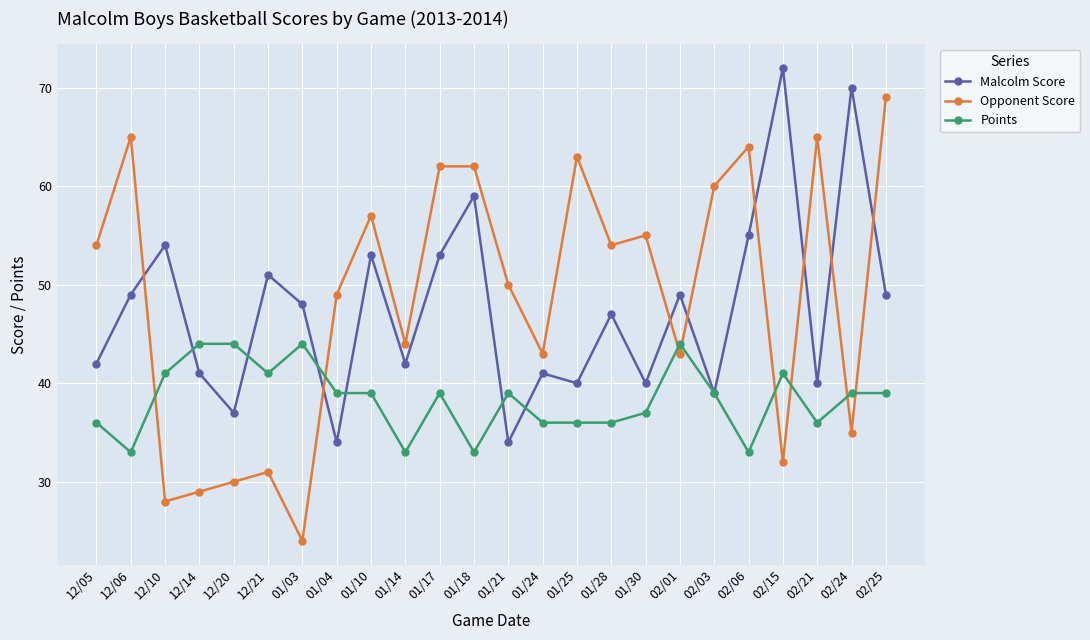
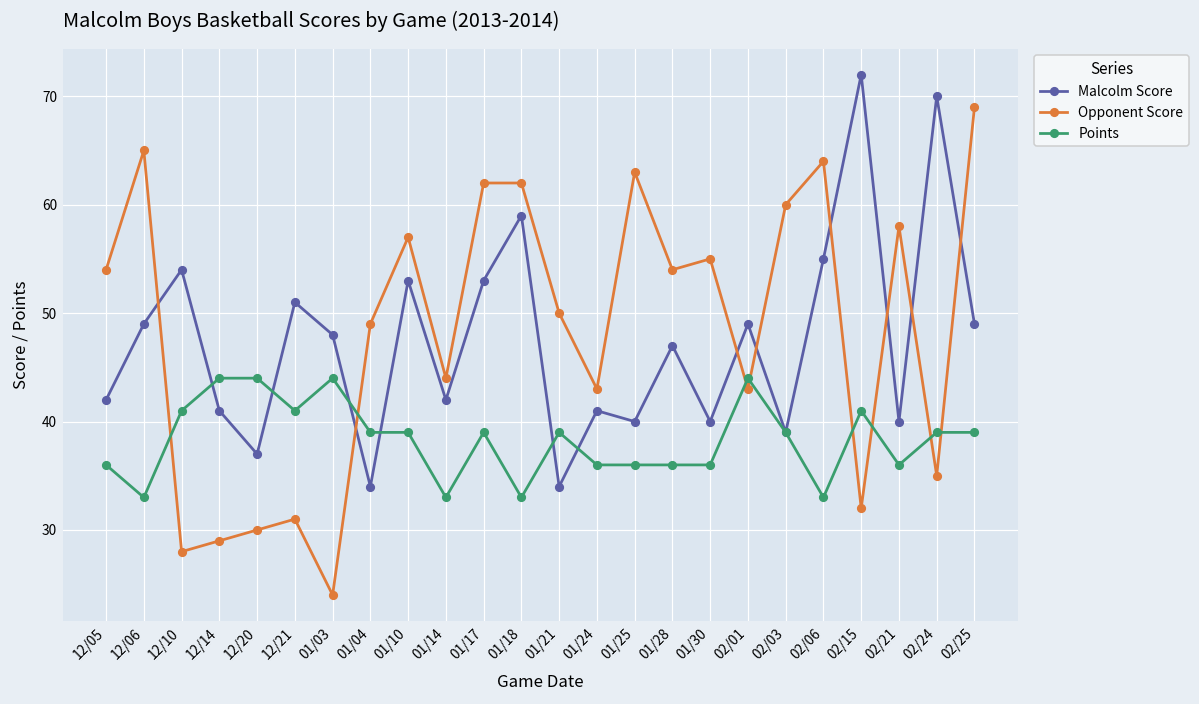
Points, 01/30: 37 -> 36
Opponent Score, 02/21: 65 -> 58
